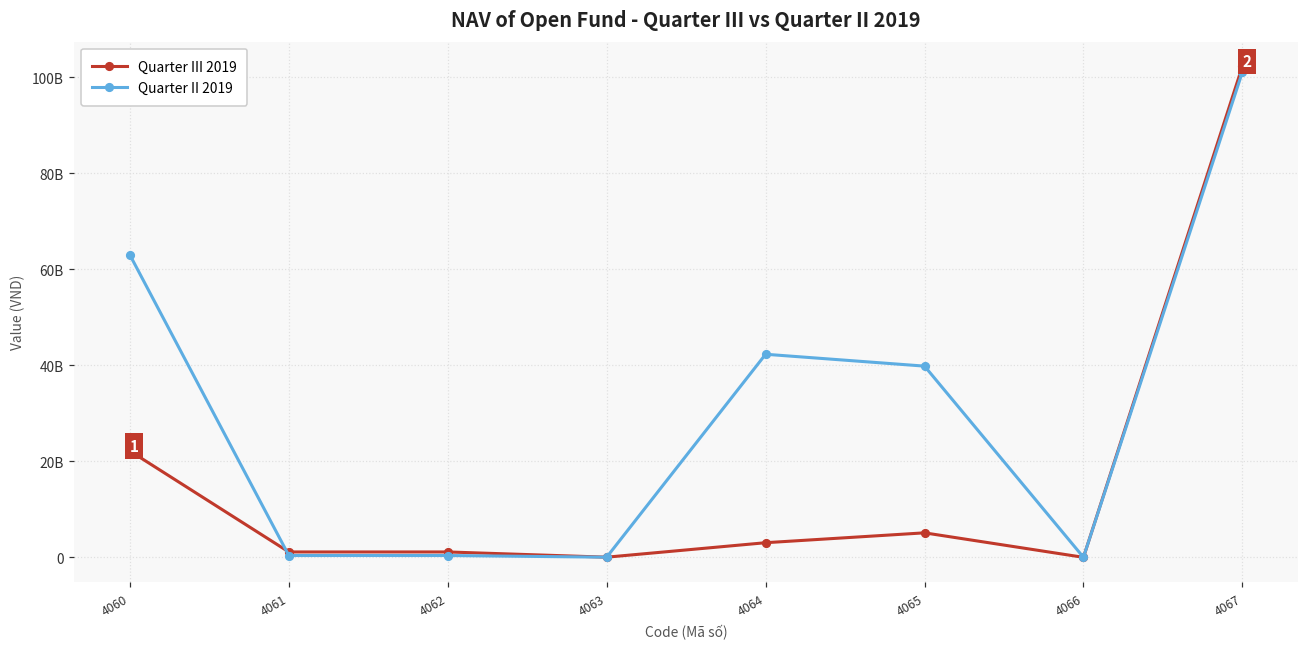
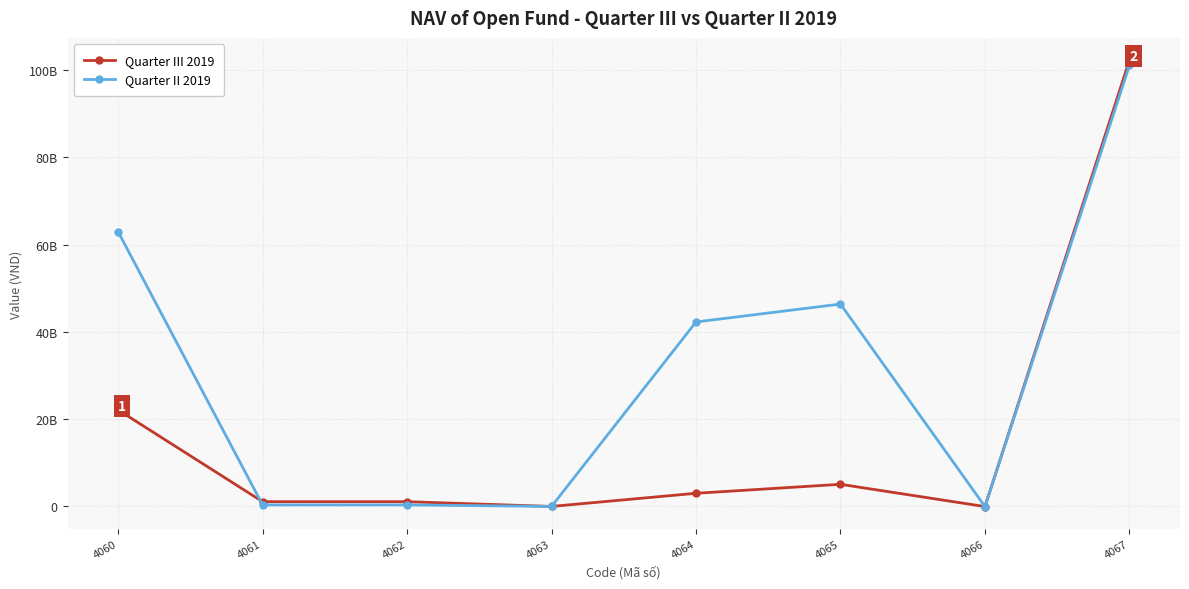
Quarter II 2019, 4065: 40000000000 -> 46000000000
